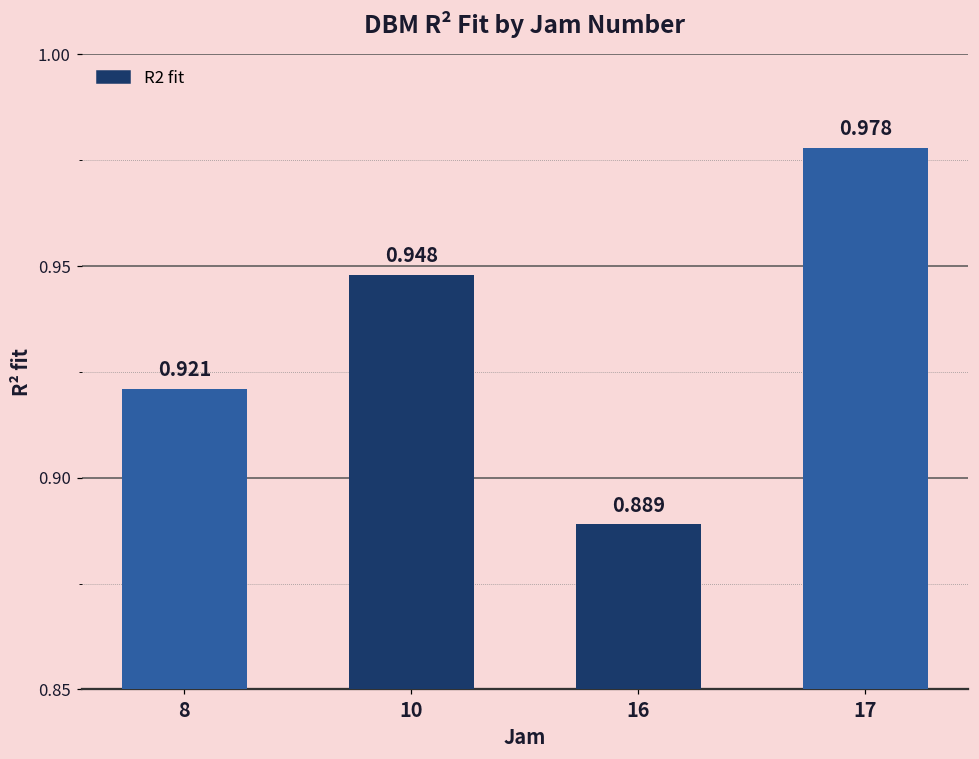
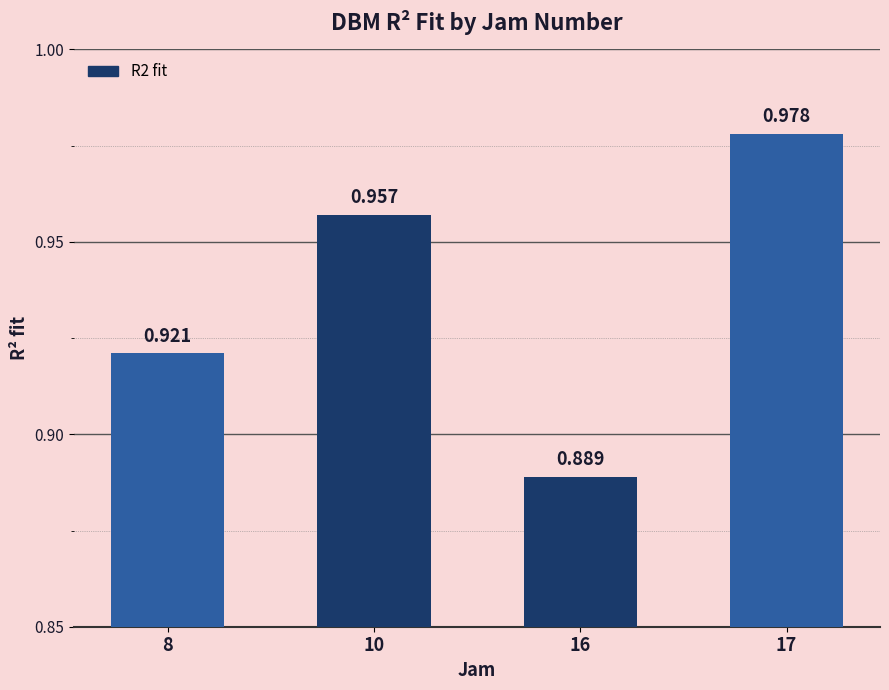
10: 0.948 -> 0.957
